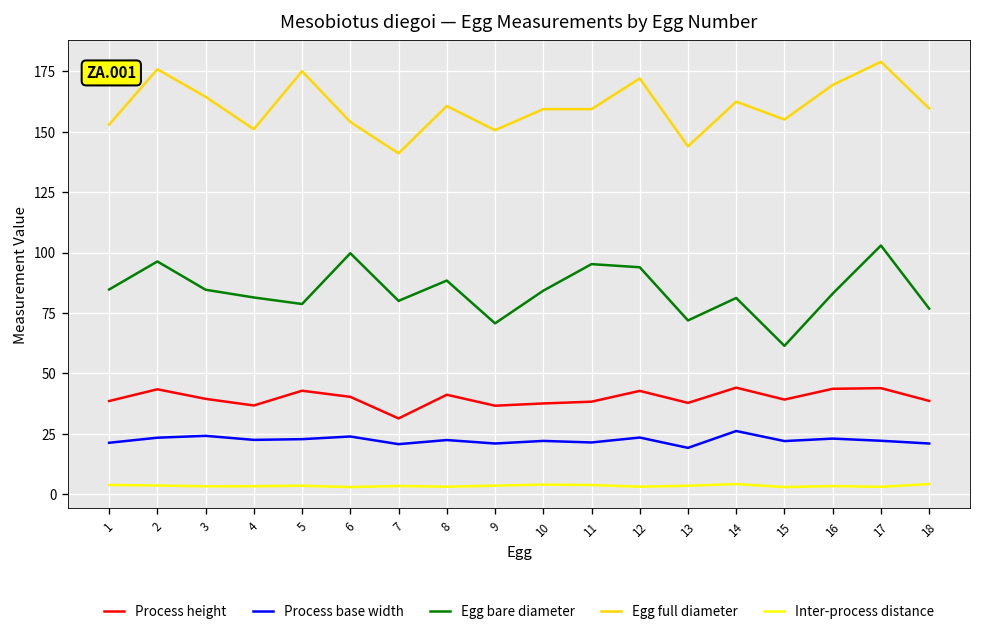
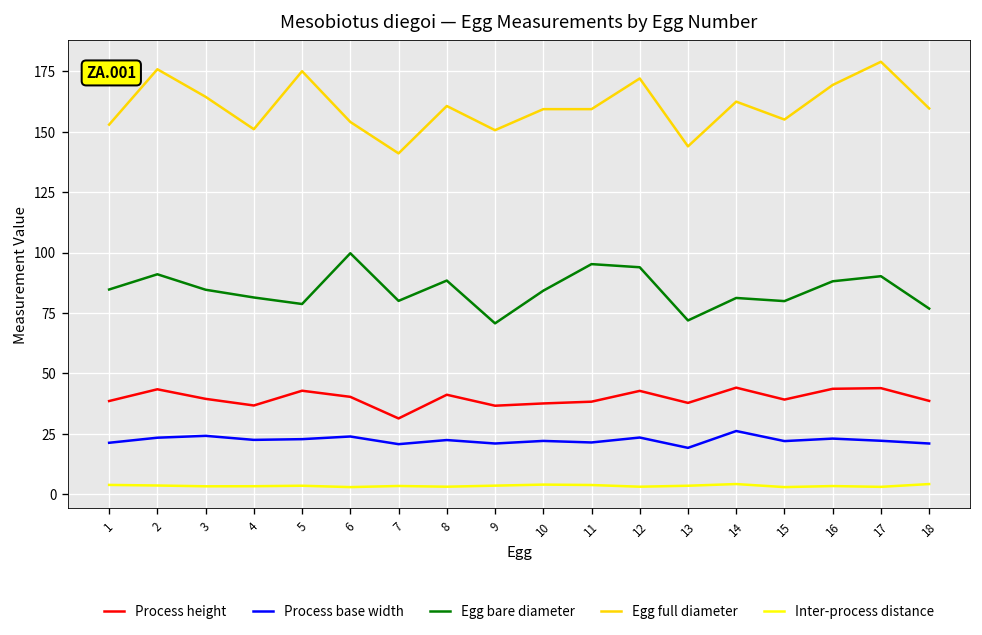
Egg bare diameter, 2: 96 -> 91
Egg bare diameter, 15: 61 -> 80
Egg bare diameter, 16: 83 -> 88
Egg bare diameter, 17: 103 -> 90
